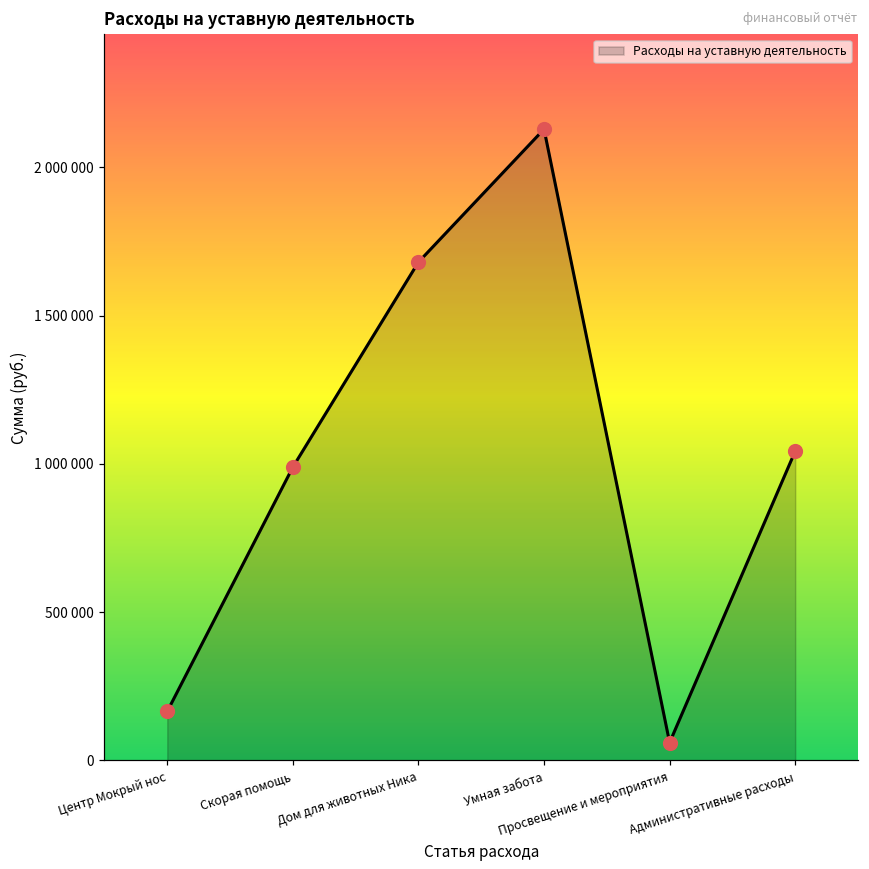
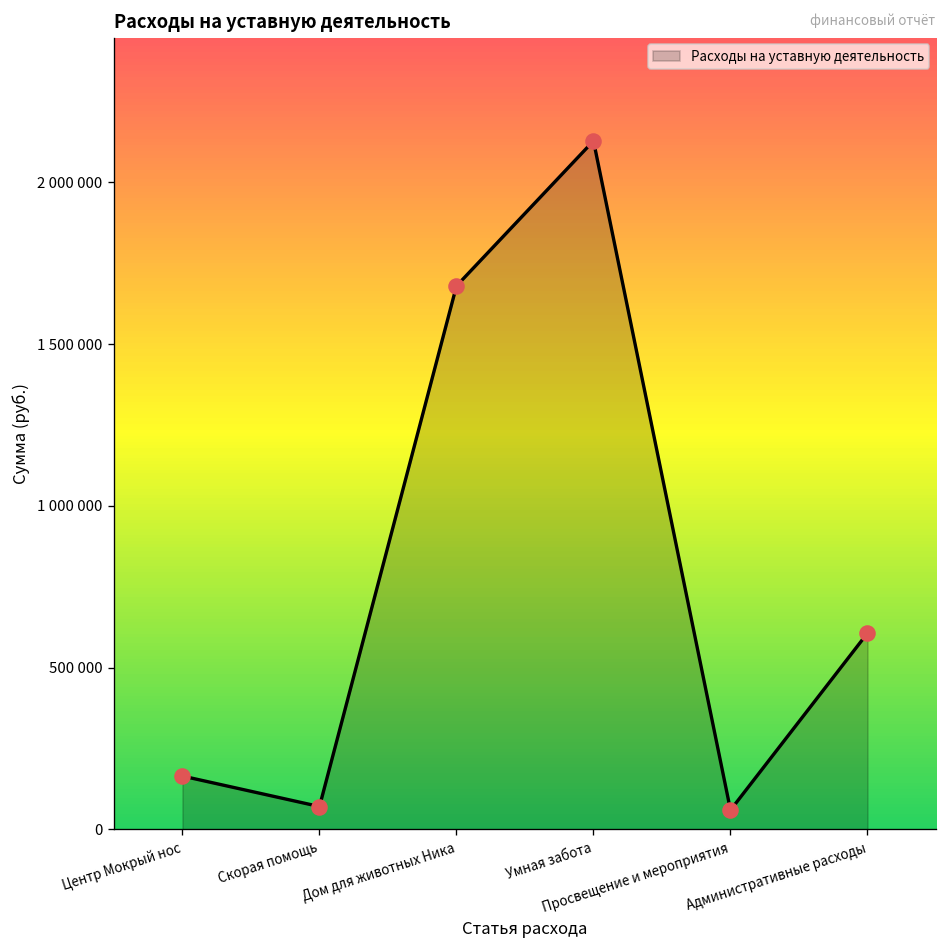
Скорая помощь: 990000 -> 70000
Административные расходы: 1040000 -> 610000
